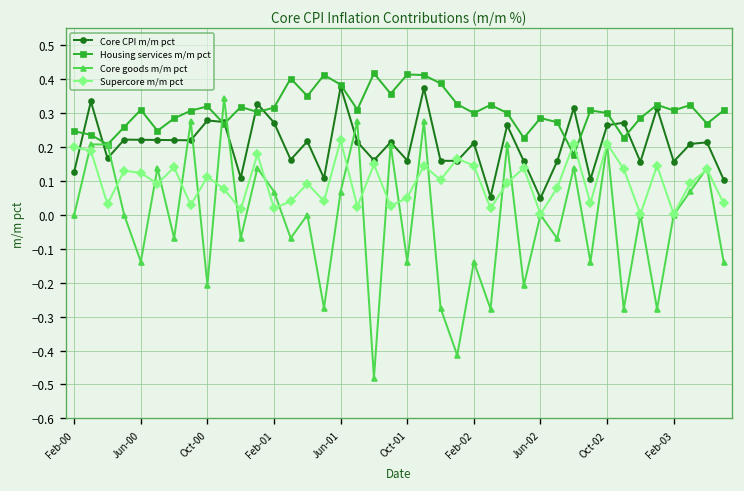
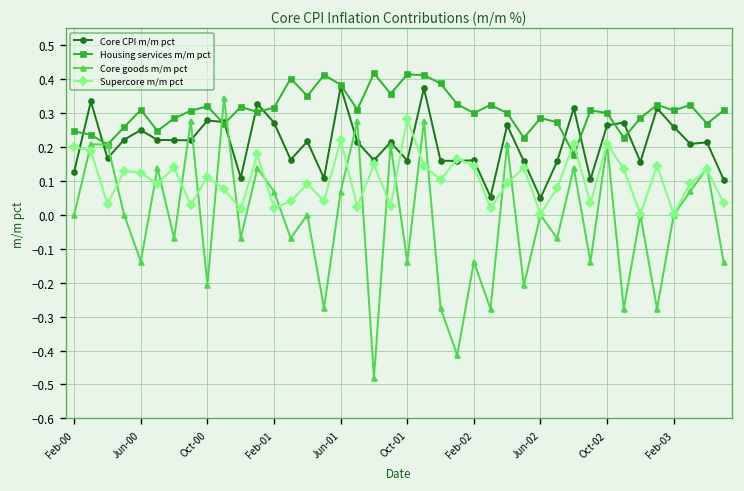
Core CPI m/m pct, Jun-00: 0.22 -> 0.25
Supercore m/m pct, Oct-01: 0.05 -> 0.28
Core CPI m/m pct, Feb-02: 0.21 -> 0.16
Core CPI m/m pct, Feb-03: 0.16 -> 0.26
